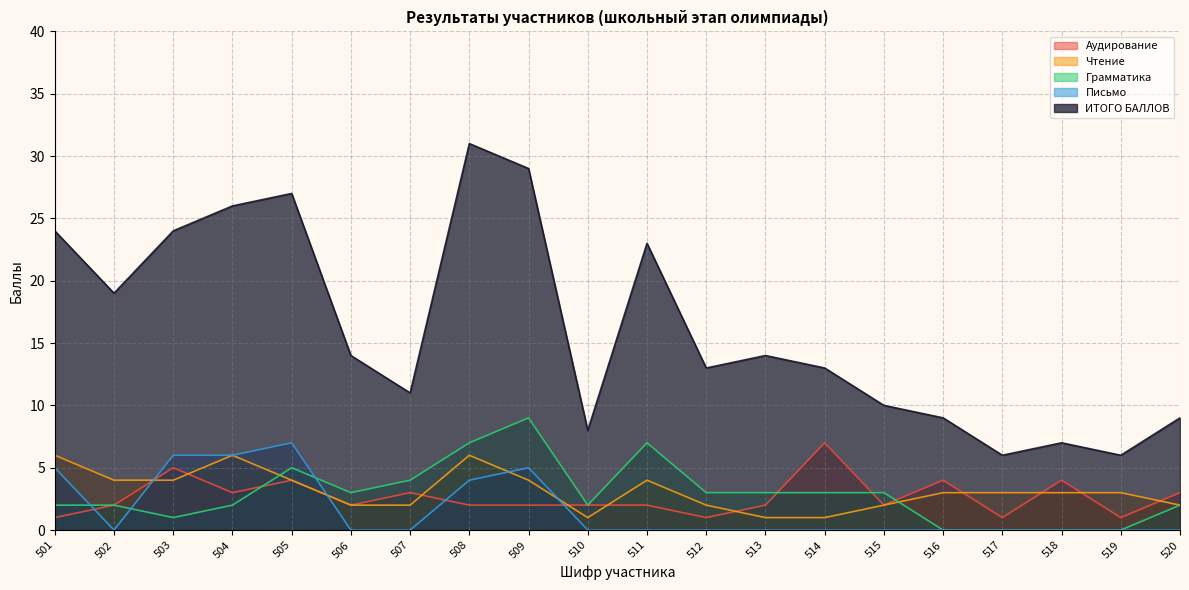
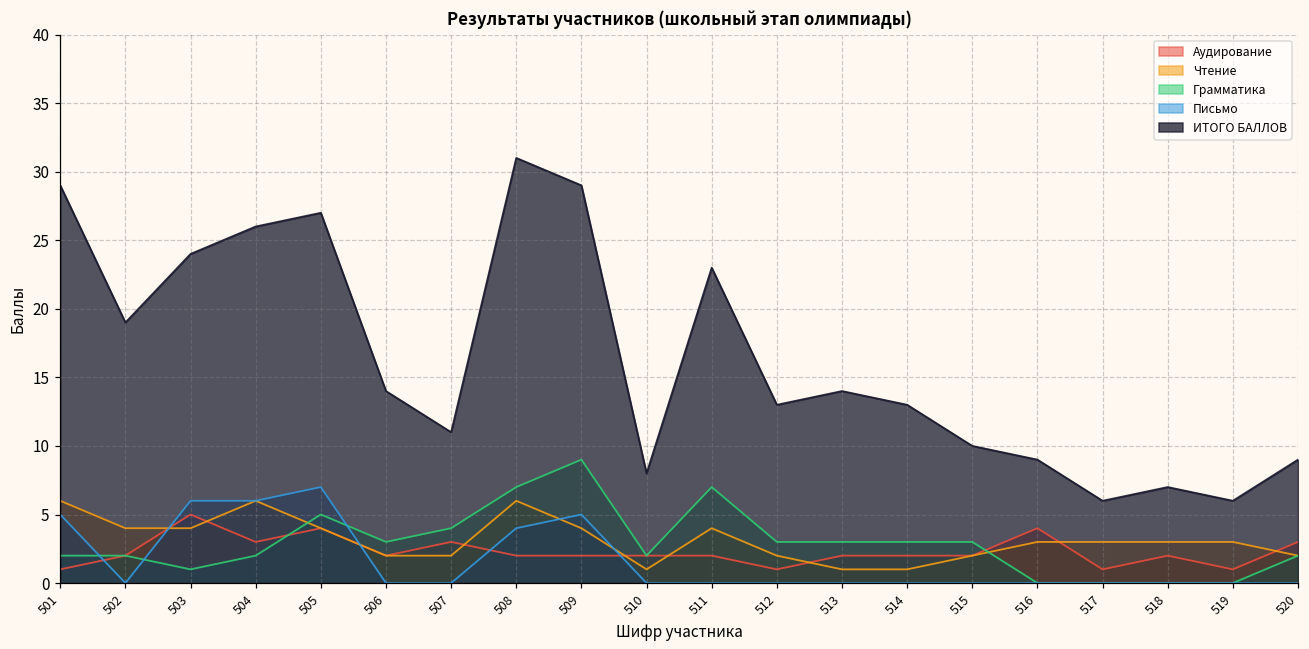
ИТОГО БАЛЛОВ, 501: 24 -> 29
Аудирование, 514: 7 -> 2
Аудирование, 518: 4 -> 2
